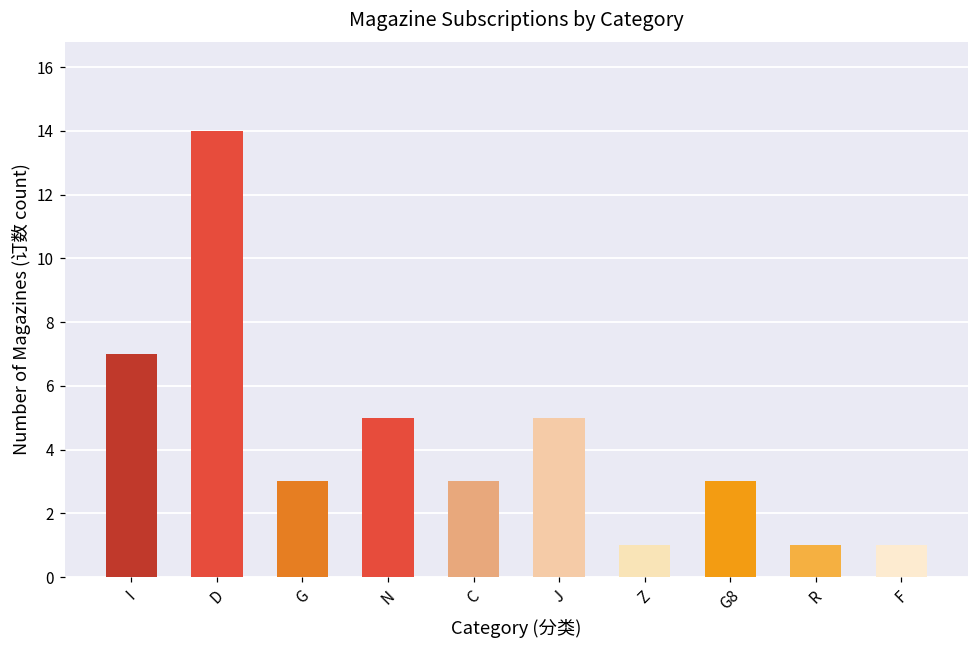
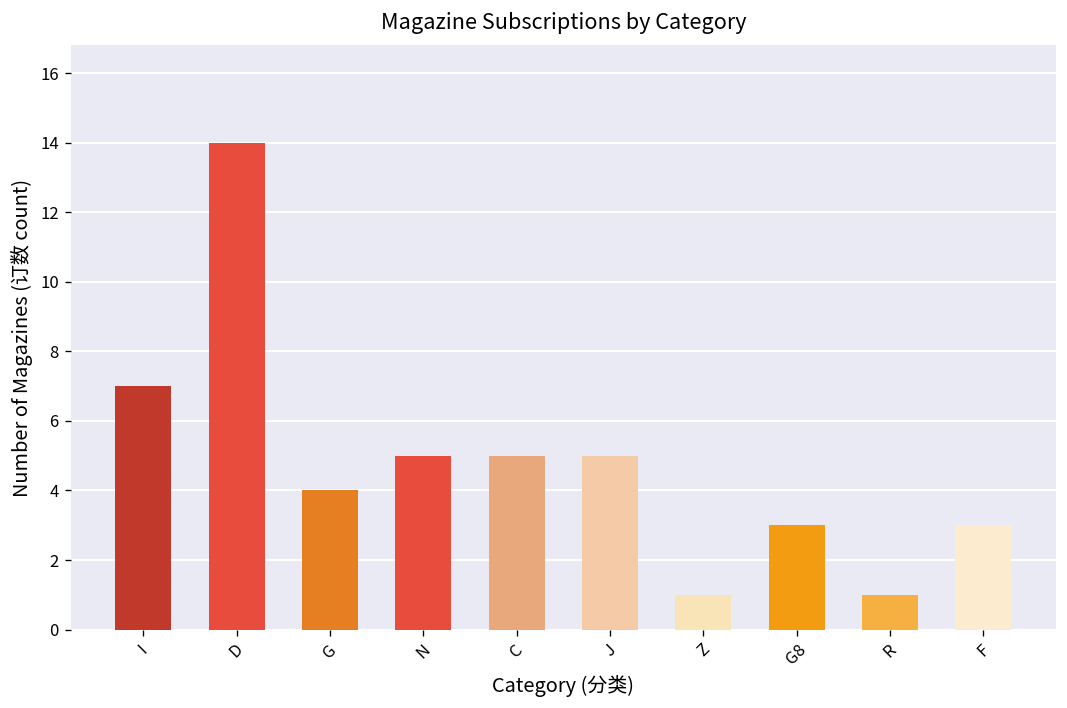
G: 3 -> 4
C: 3 -> 5
F: 1 -> 3
